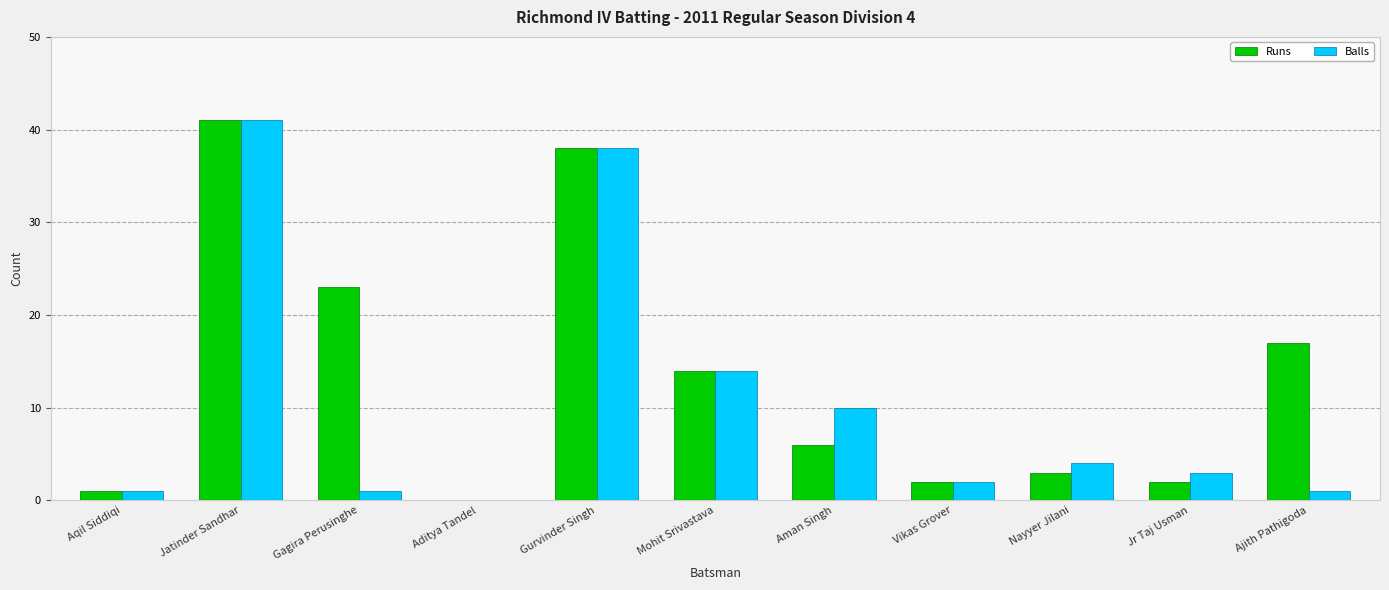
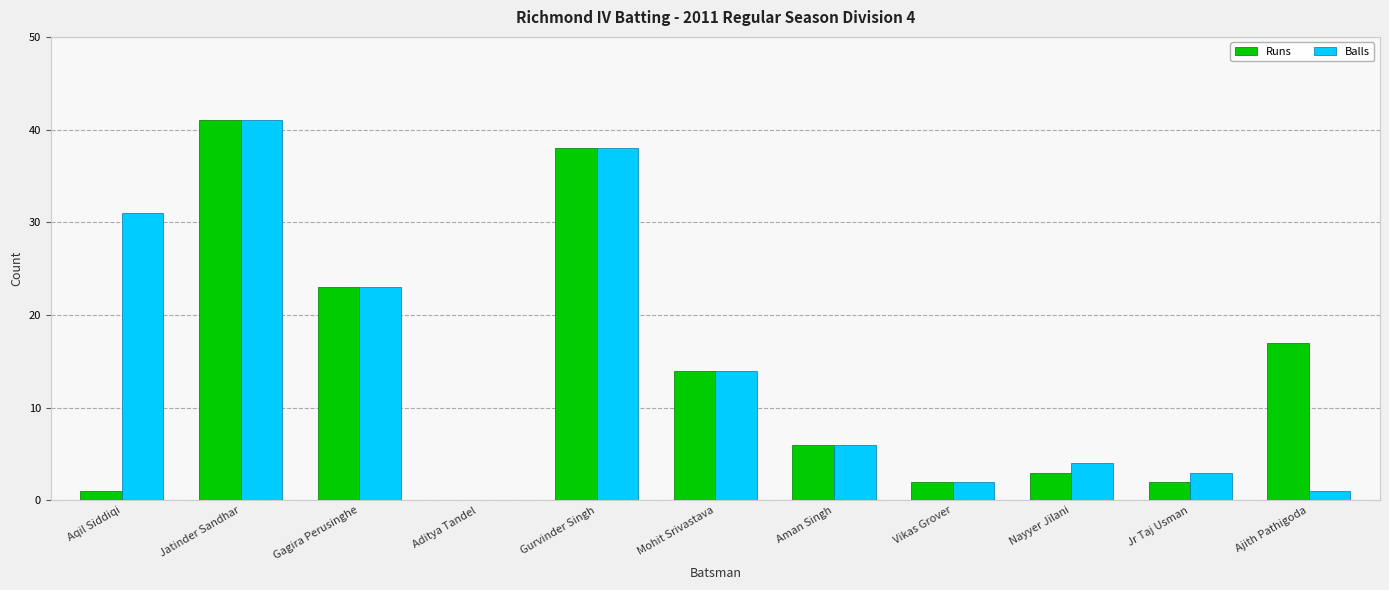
Balls, Aqil Siddiqi: 1 -> 31
Balls, Gagira Perusinghe: 1 -> 23
Balls, Aman Singh: 10 -> 6
